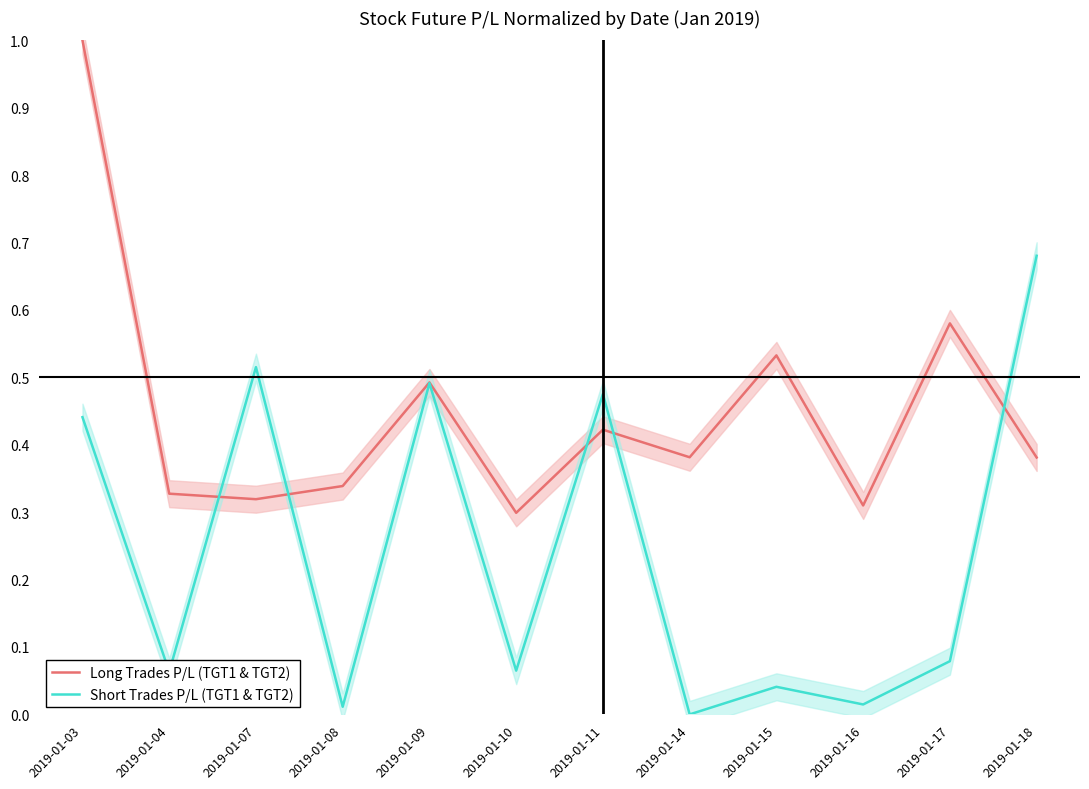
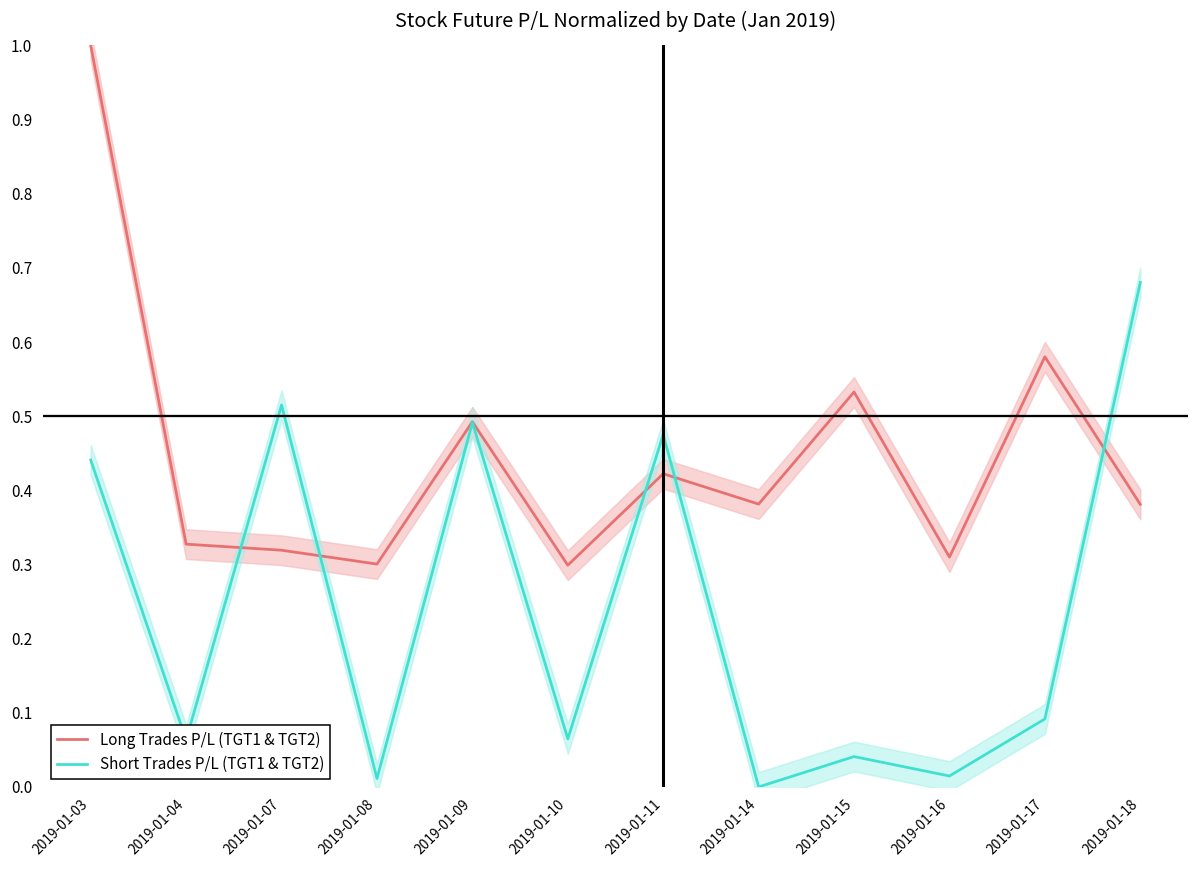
Long Trades P/L (TGT1 & TGT2), 2019-01-08: 0.34 -> 0.30
Short Trades P/L (TGT1 & TGT2), 2019-01-17: 0.08 -> 0.09
